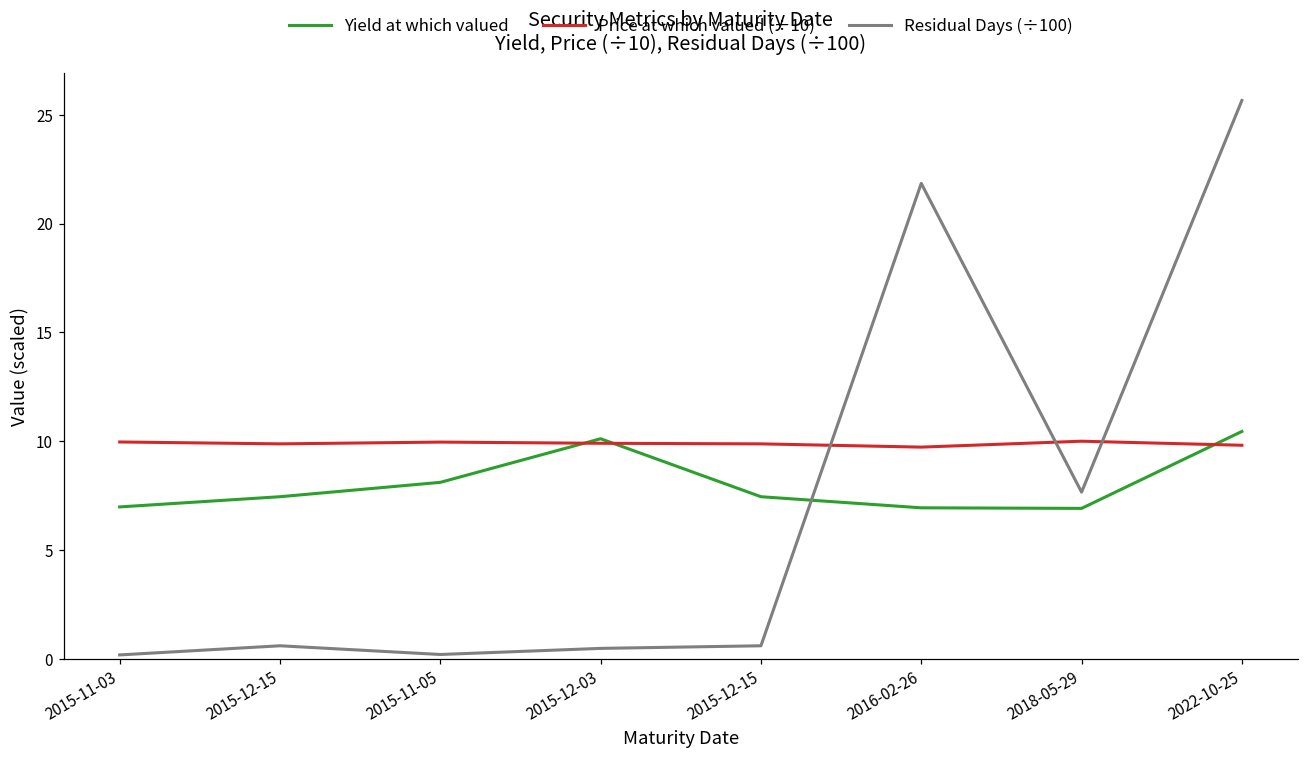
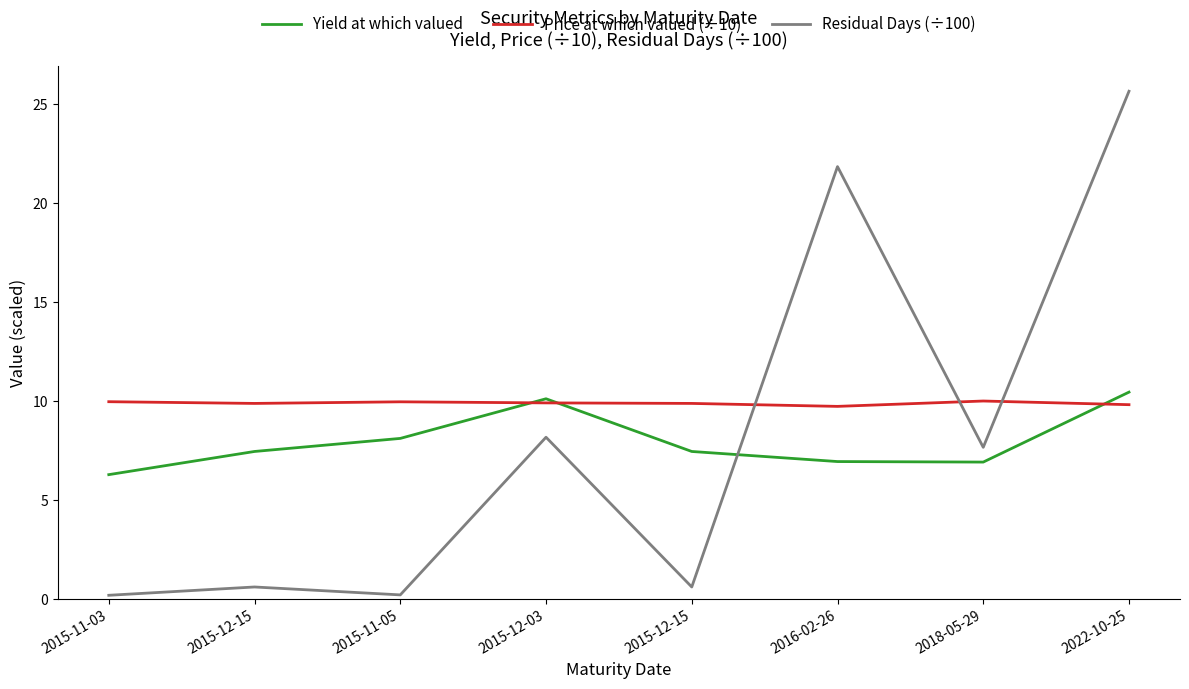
Yield at which valued, 2015-11-03: 7.0 -> 6.3
Residual Days (÷100), 2015-12-03: 0.5 -> 8.2
